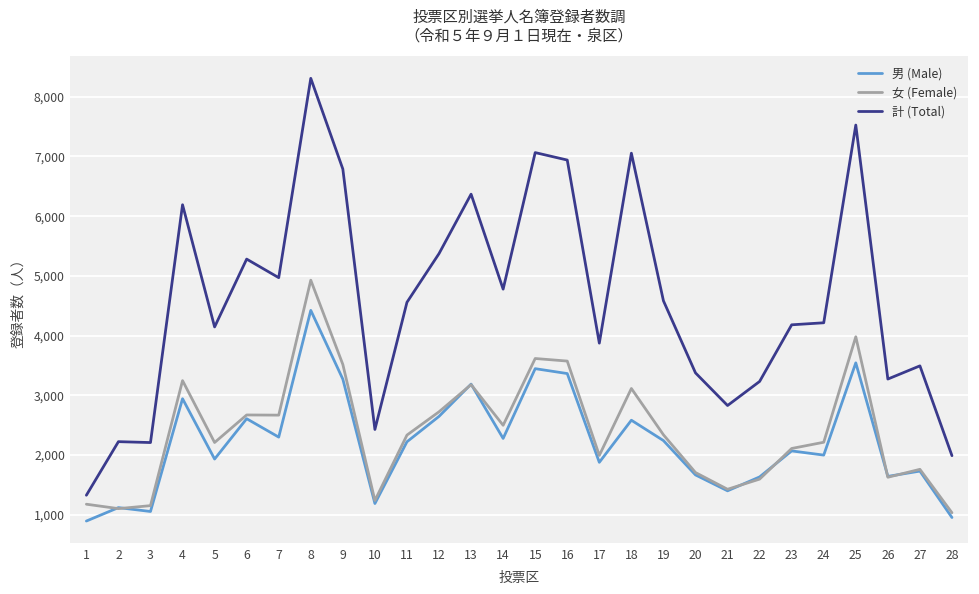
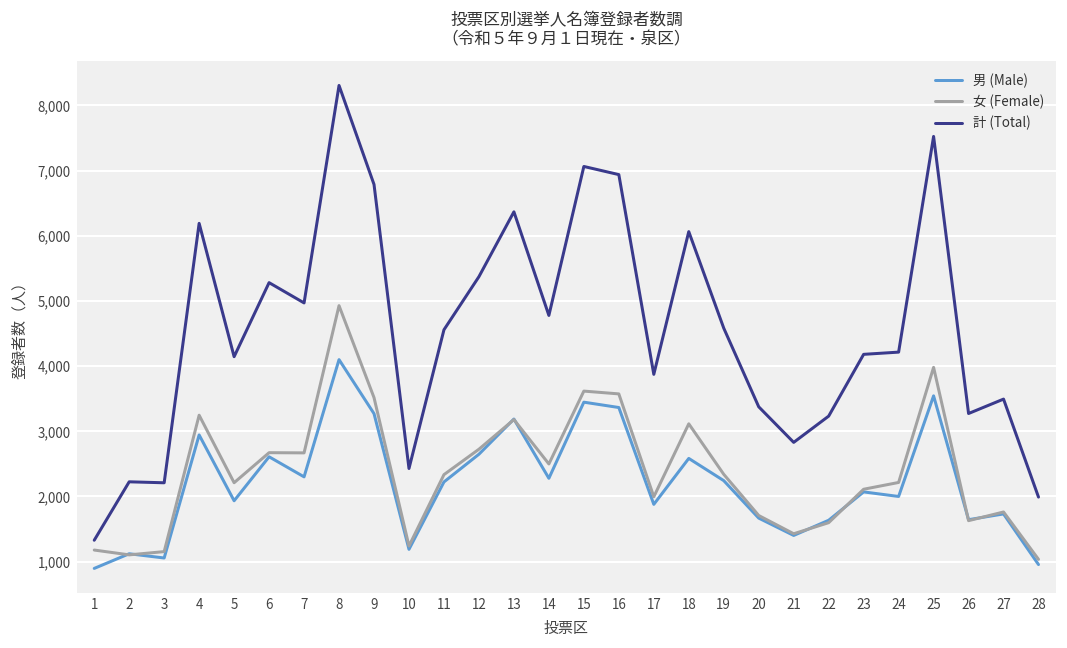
男 (Male), 8: 4,400 -> 4,100
計 (Total), 18: 7,100 -> 6,100
